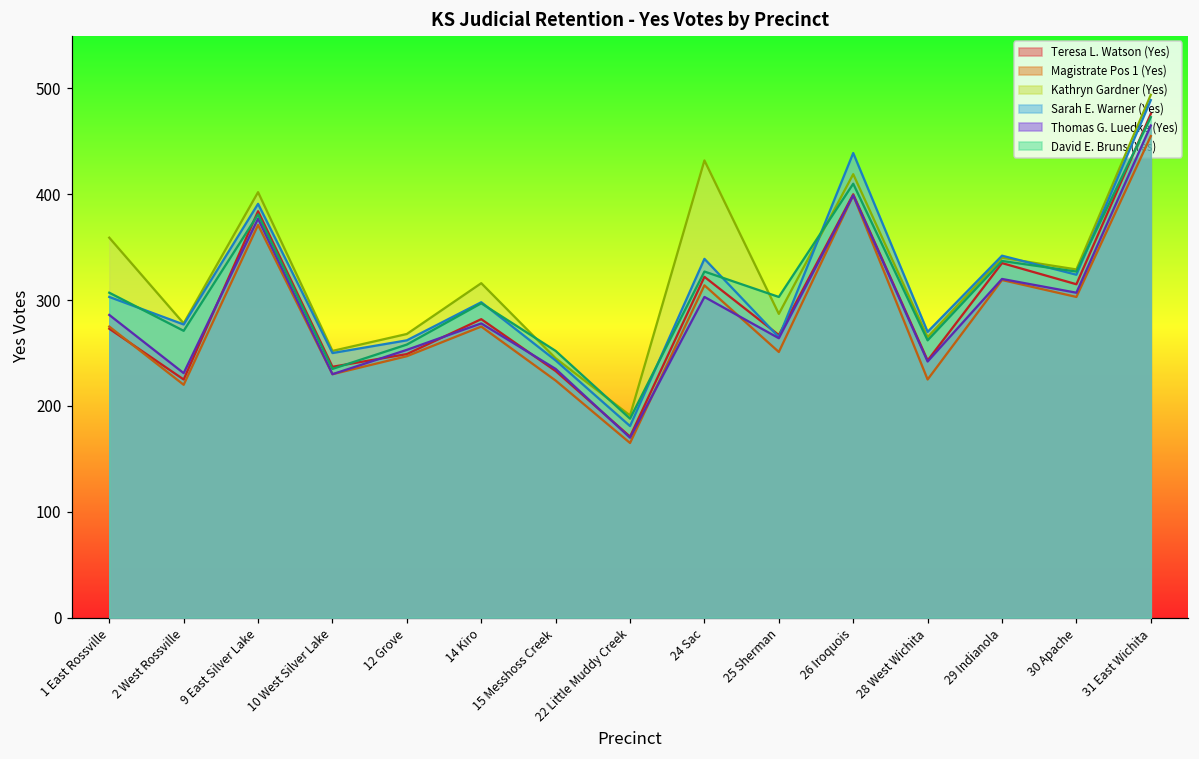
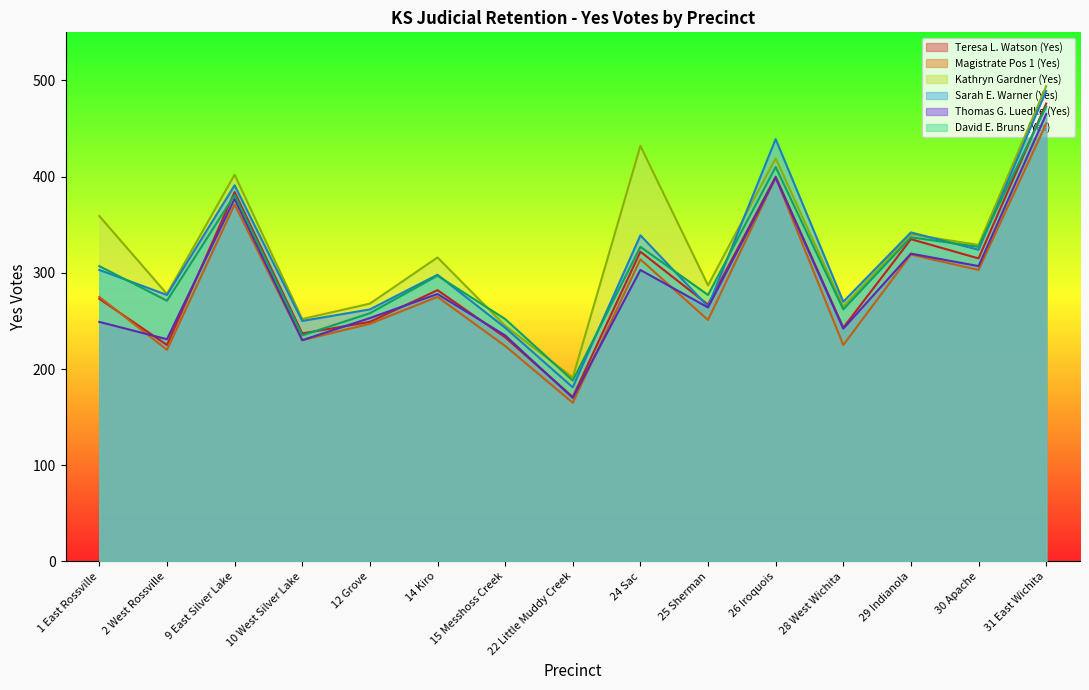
Thomas G. Luedke (Yes), 1 East Rossville: 290 -> 250
David E. Bruns (Yes), 25 Sherman: 300 -> 280
